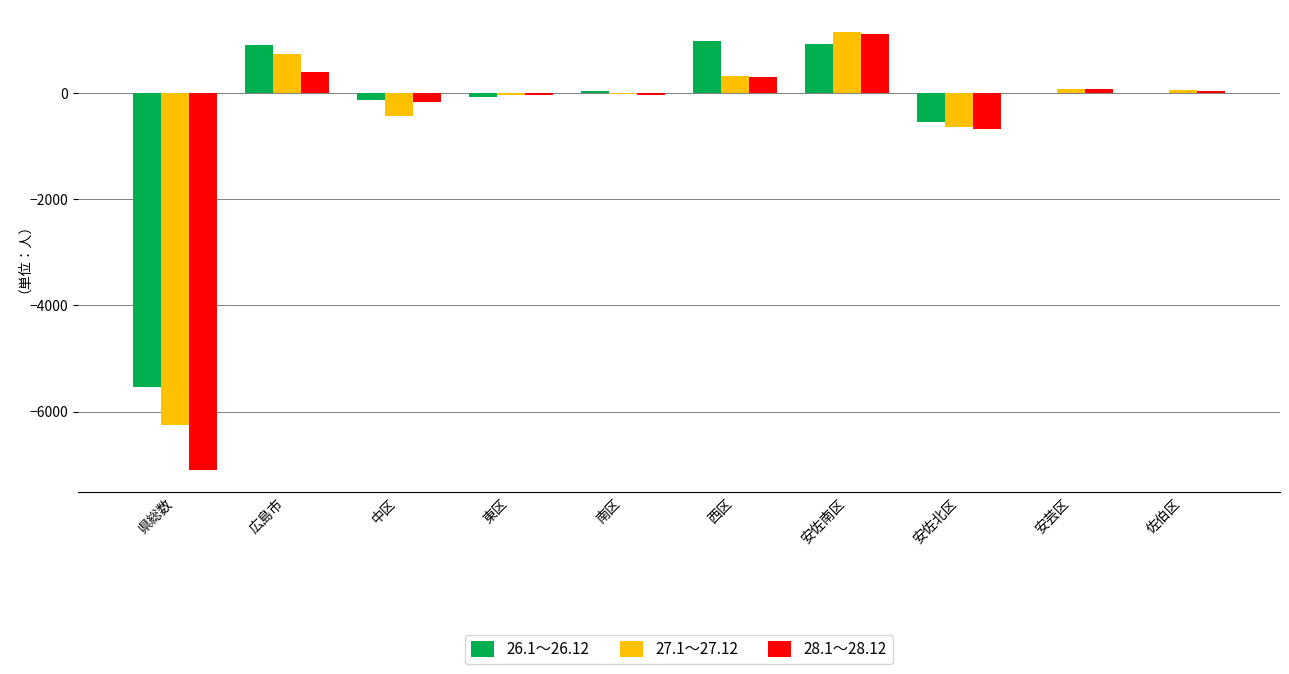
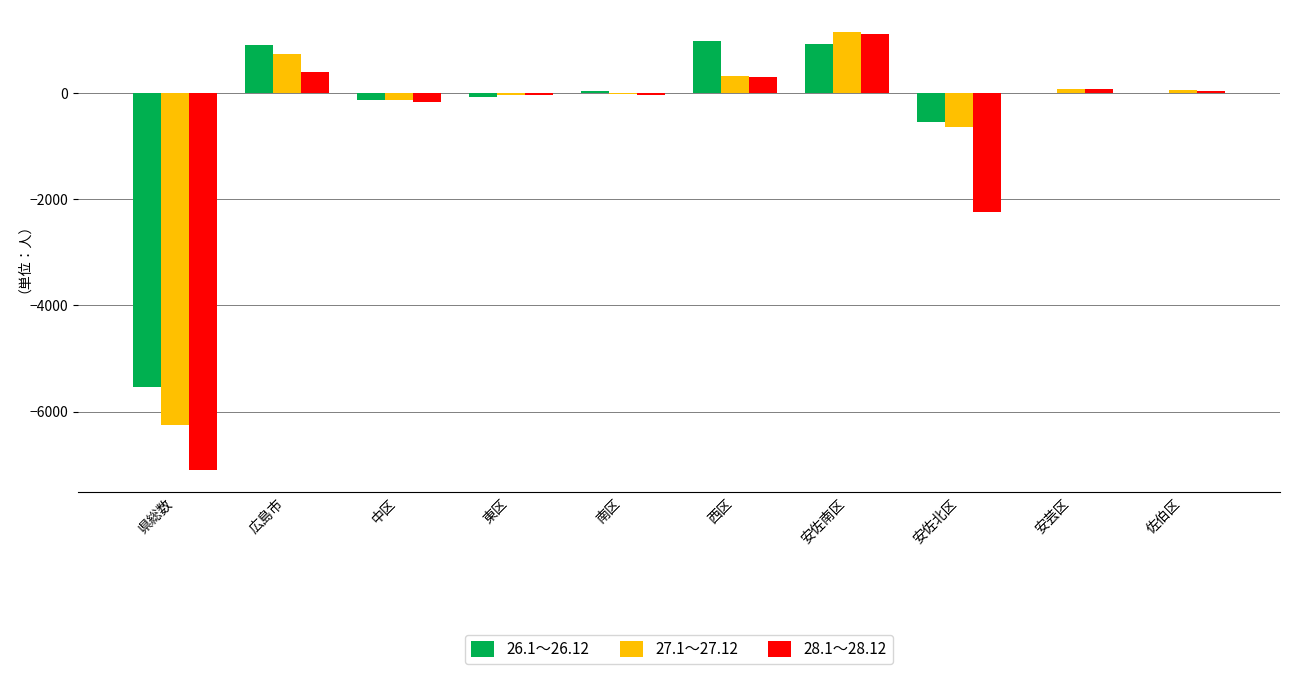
27.1～27.12, 中区: -400 -> -100
28.1～28.12, 安佐北区: -700 -> -2200
